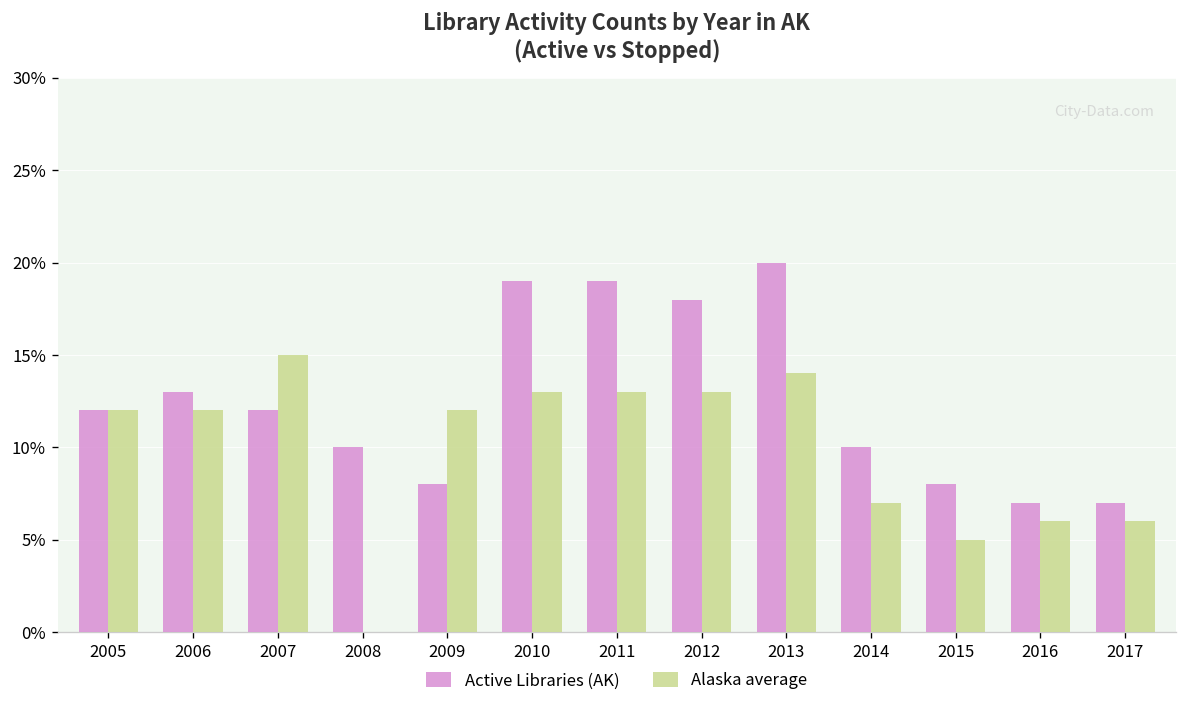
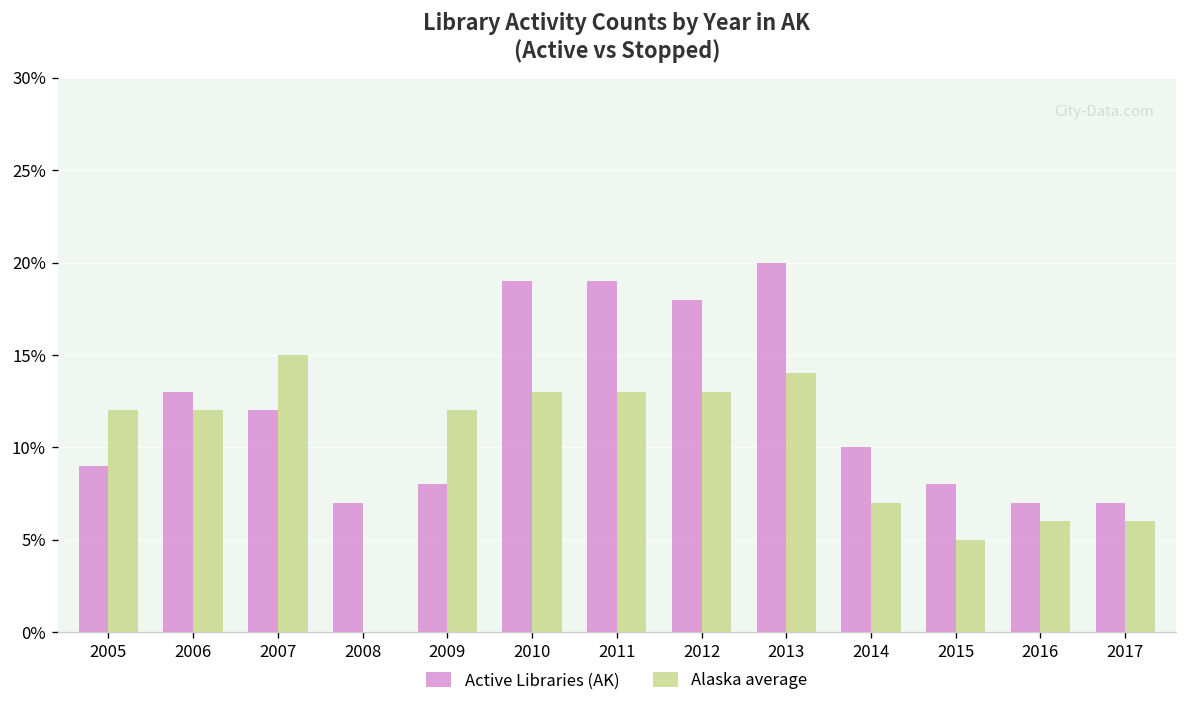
Active Libraries (AK), 2005: 12% -> 9%
Active Libraries (AK), 2008: 10% -> 7%
